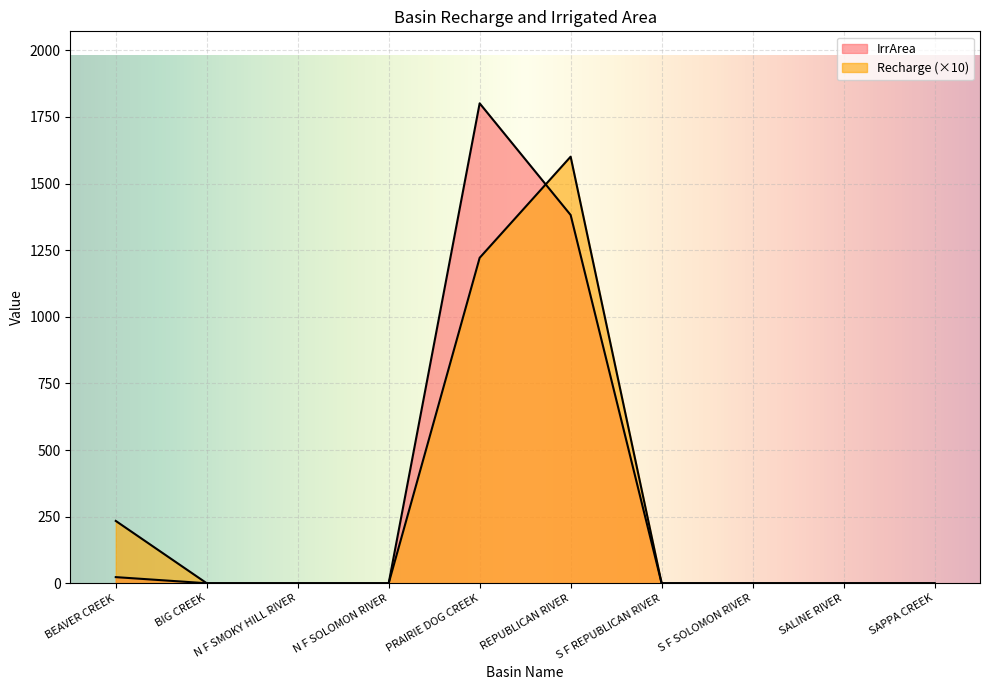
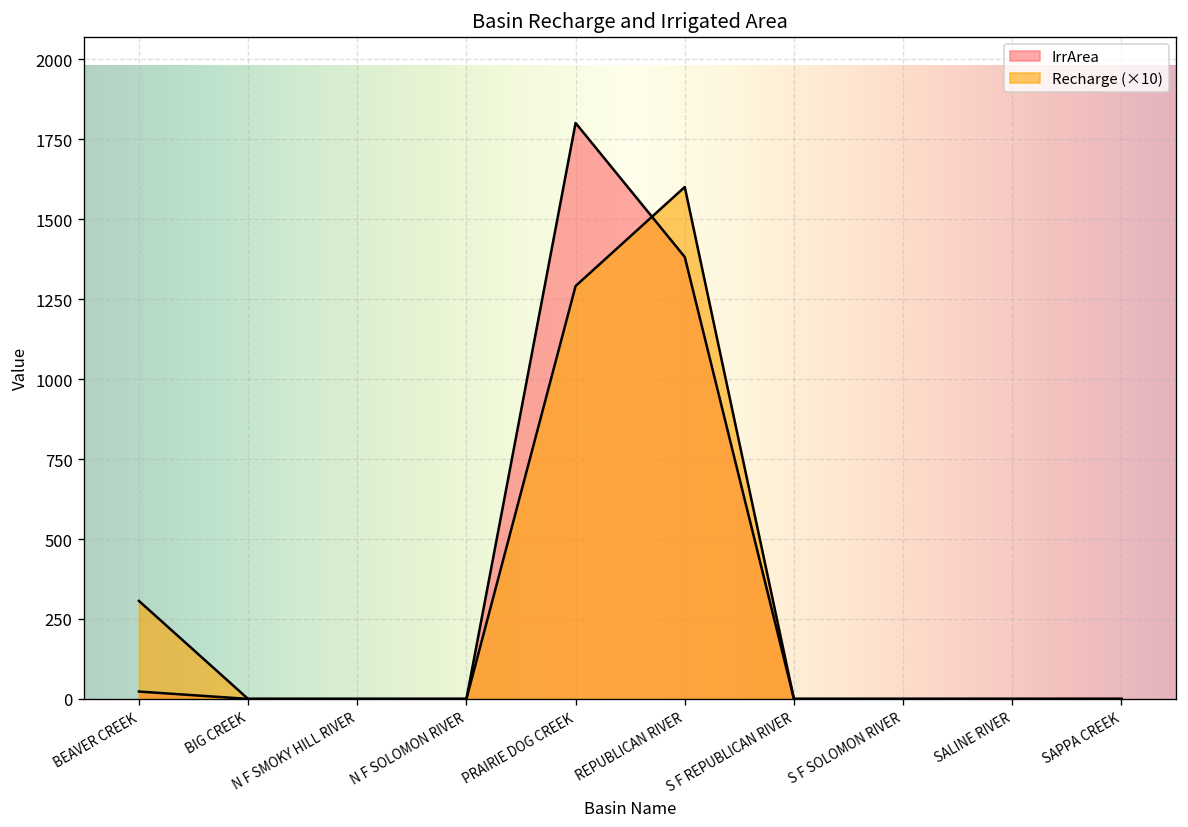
Recharge (×10), BEAVER CREEK: 230 -> 310
Recharge (×10), PRAIRIE DOG CREEK: 1220 -> 1290
